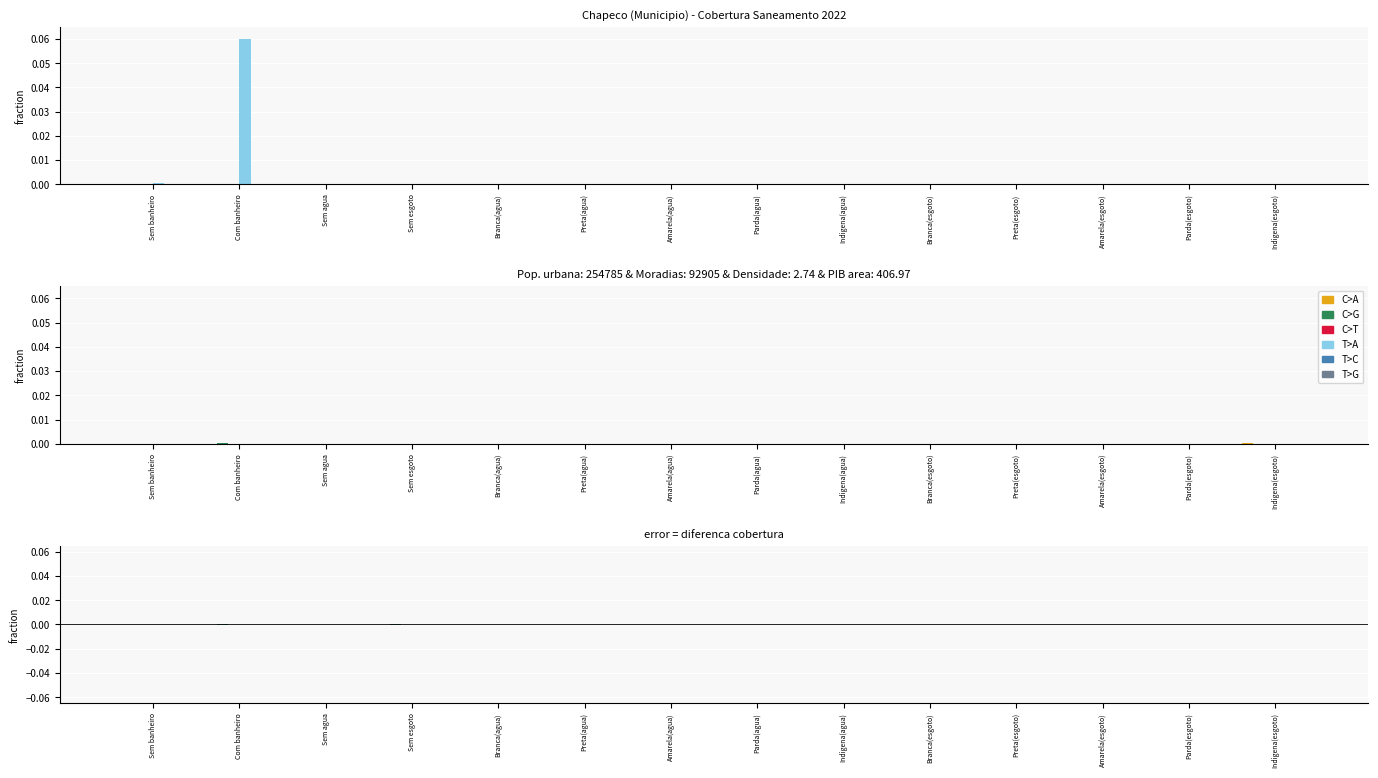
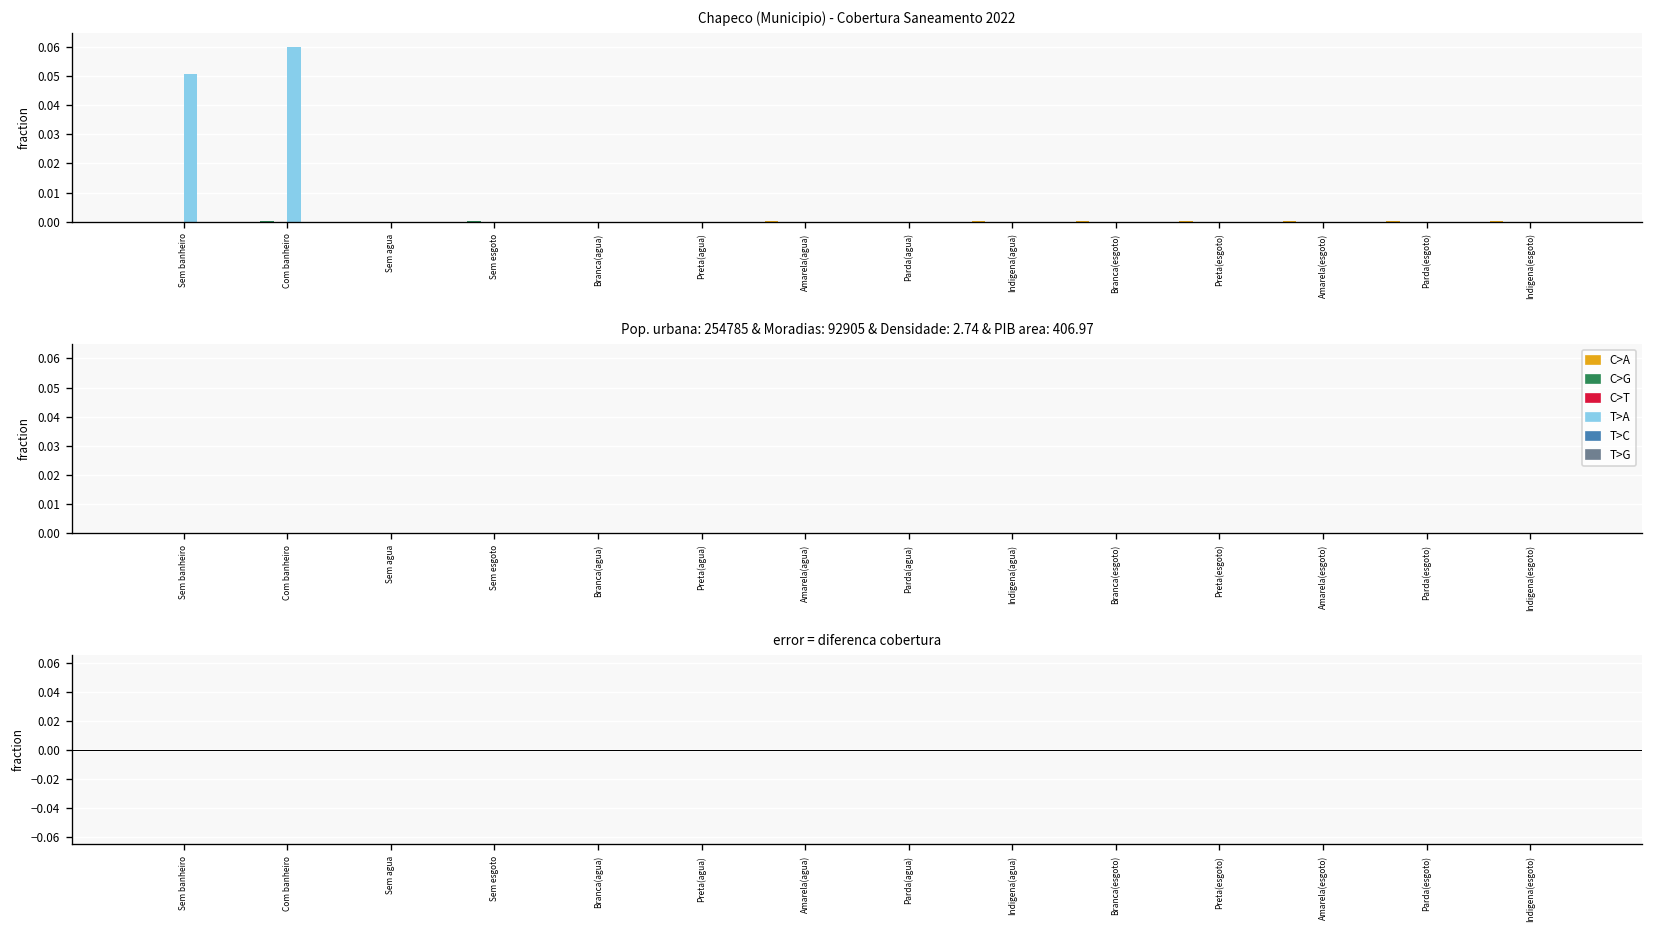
Chapeco (Municipio) - Cobertura Saneamento 2022, T>A, Sem banheiro: 0.000 -> 0.051
